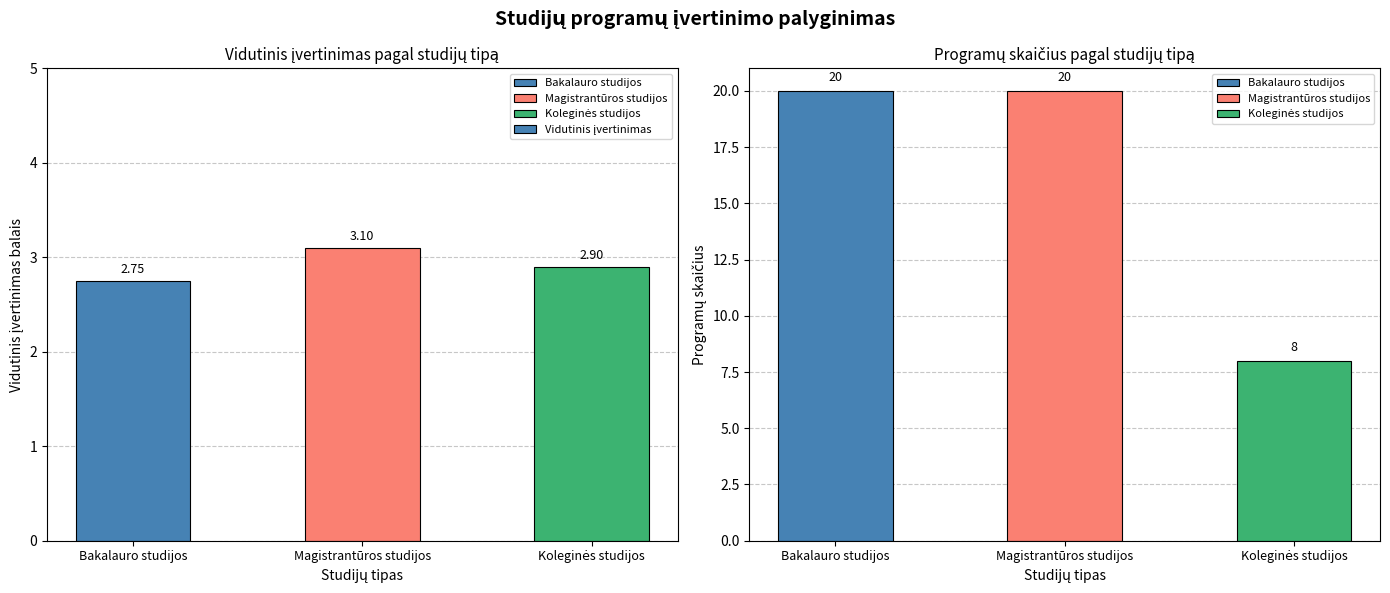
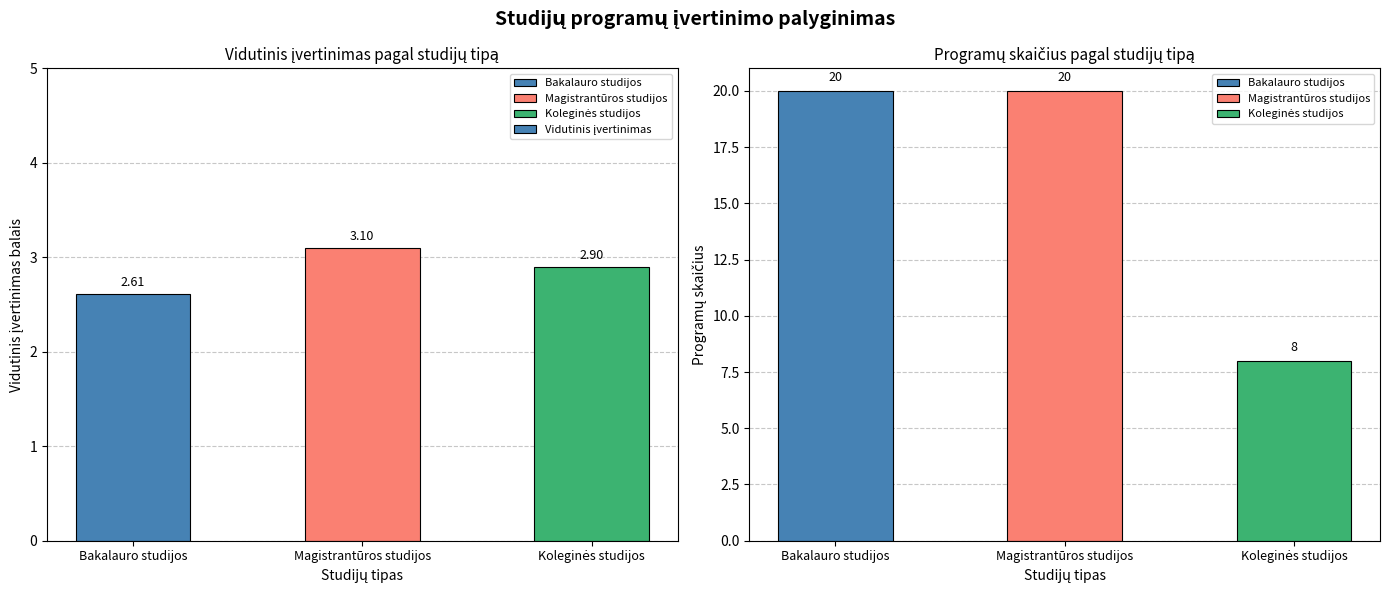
Vidutinis įvertinimas pagal studijų tipą, Bakalauro studijos: 2.75 -> 2.61
